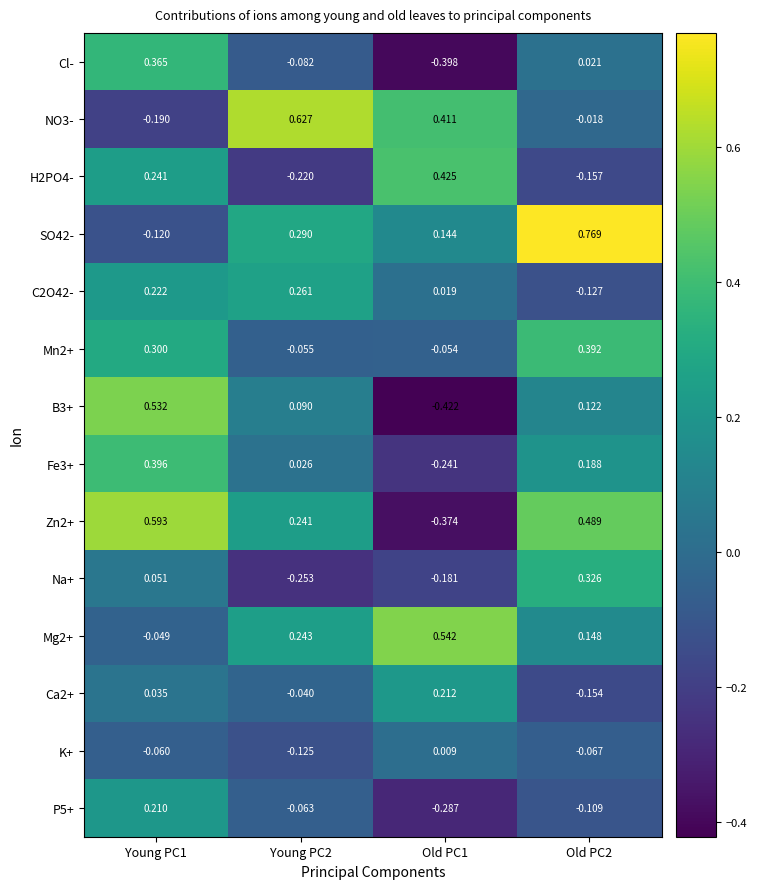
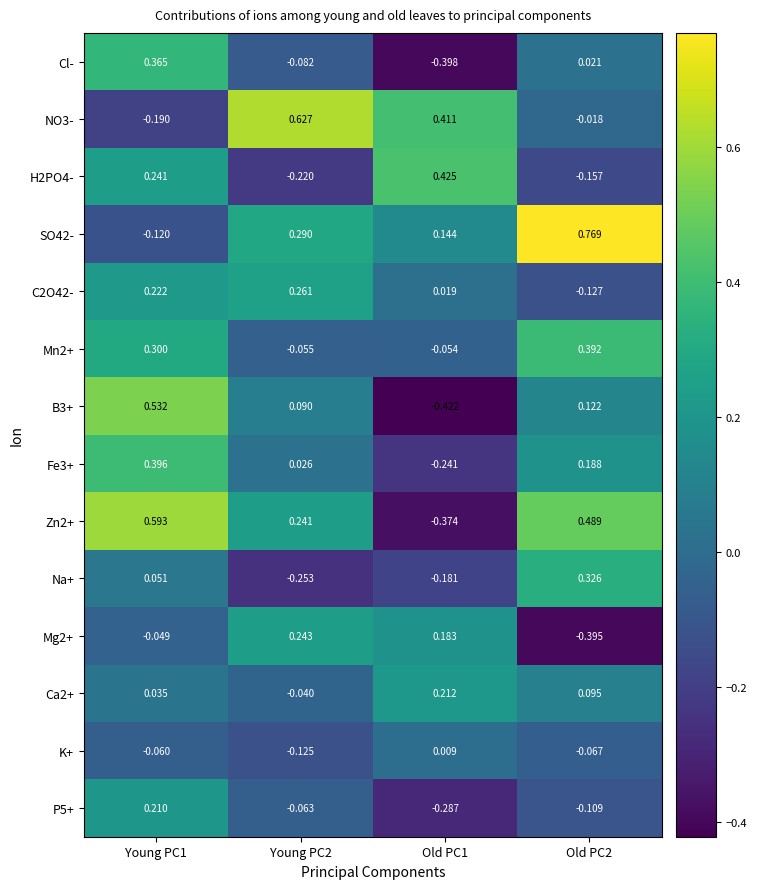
Mg2+, Old PC1: 0.542 -> 0.183
Mg2+, Old PC2: 0.148 -> -0.395
Ca2+, Old PC2: -0.154 -> 0.095
